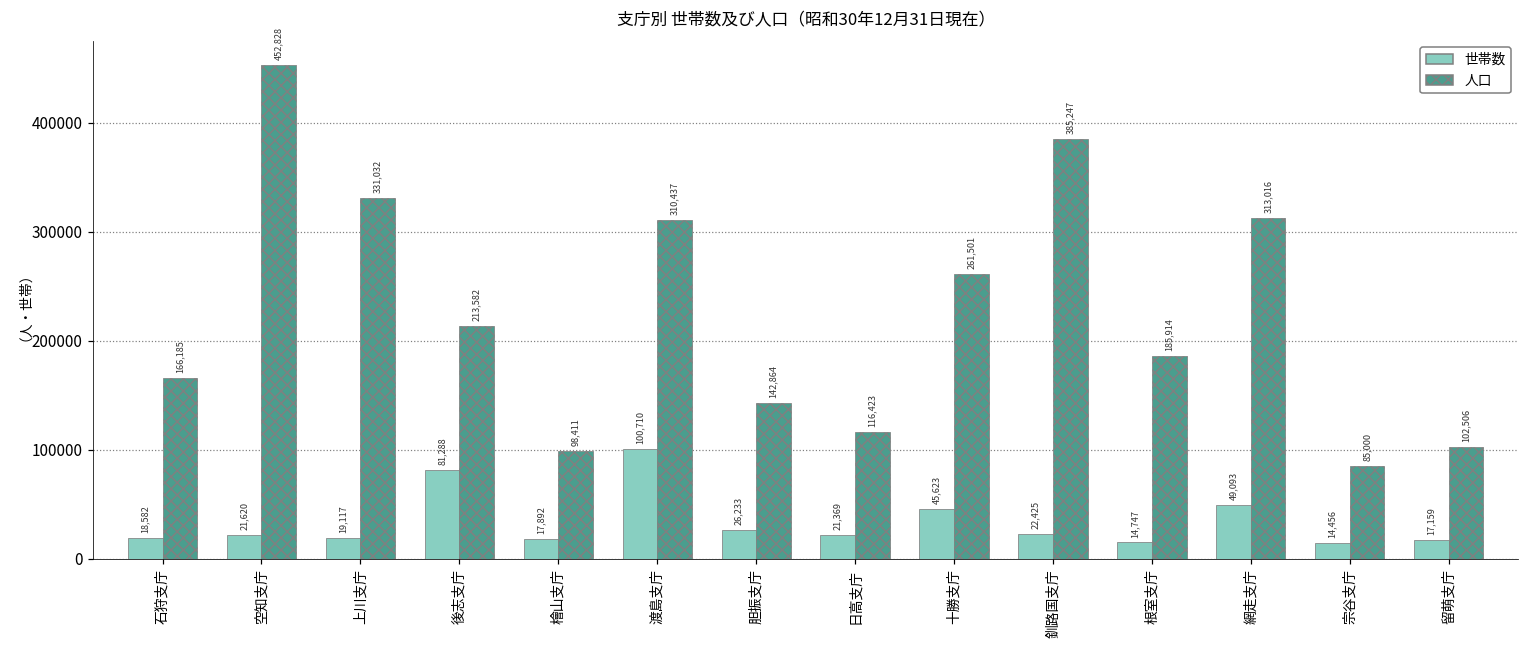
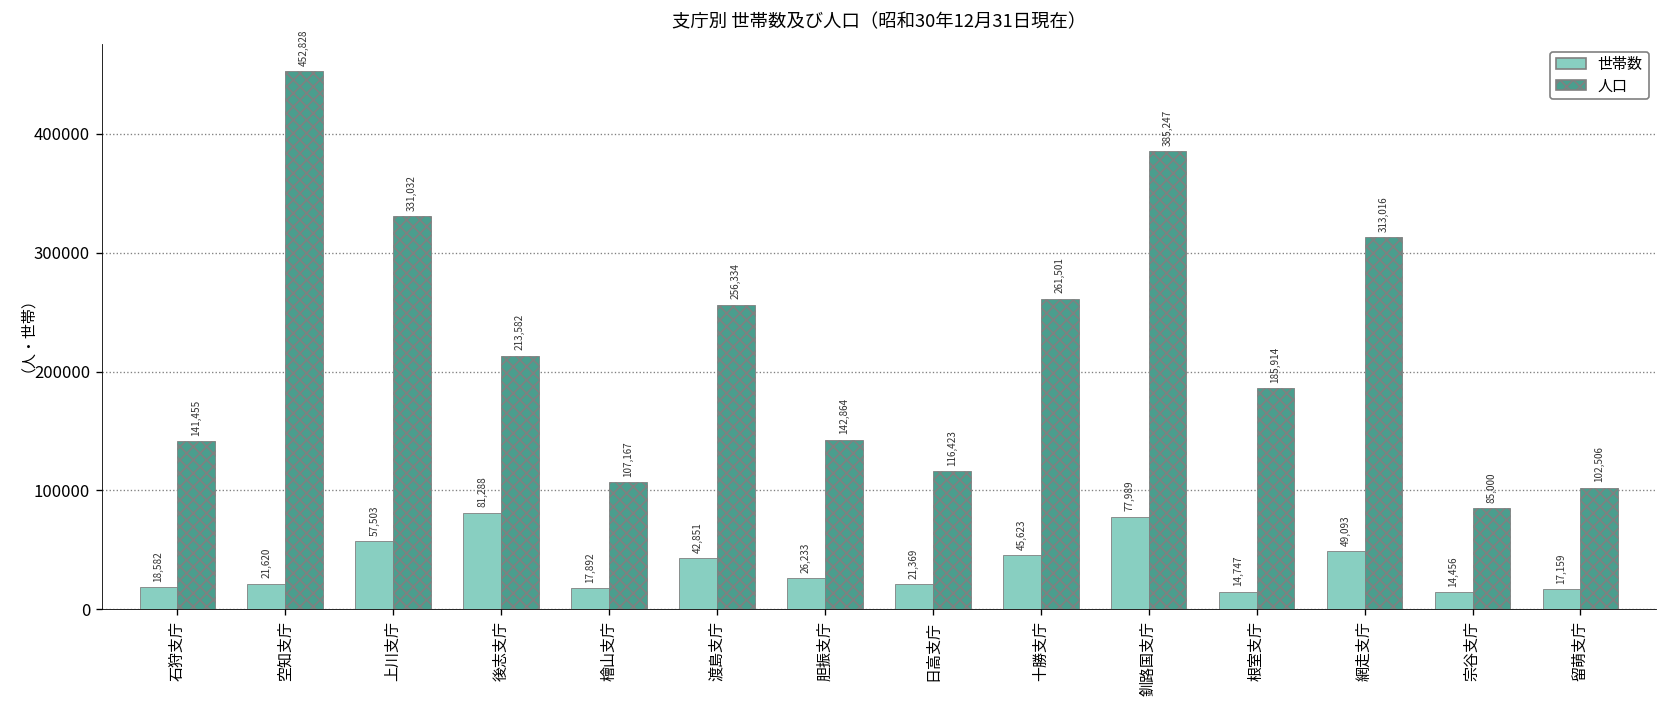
人口, 石狩支庁: 166,185 -> 141,455
世帯数, 上川支庁: 19,117 -> 57,503
人口, 檜山支庁: 98,411 -> 107,167
世帯数, 渡島支庁: 100,710 -> 42,851
人口, 渡島支庁: 310,437 -> 256,334
世帯数, 釧路国支庁: 22,425 -> 77,989
